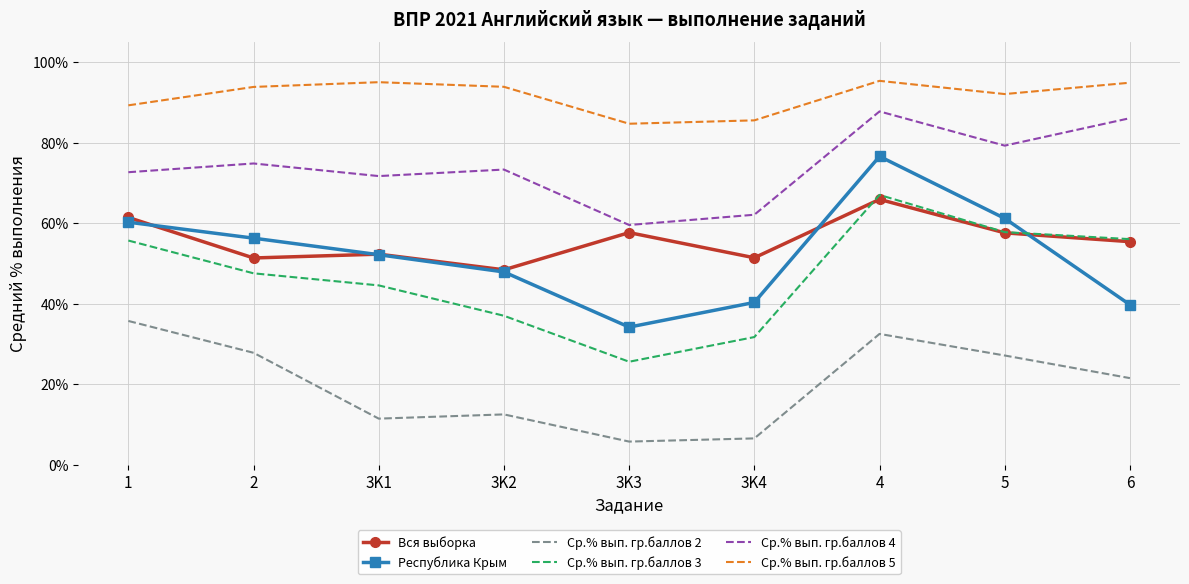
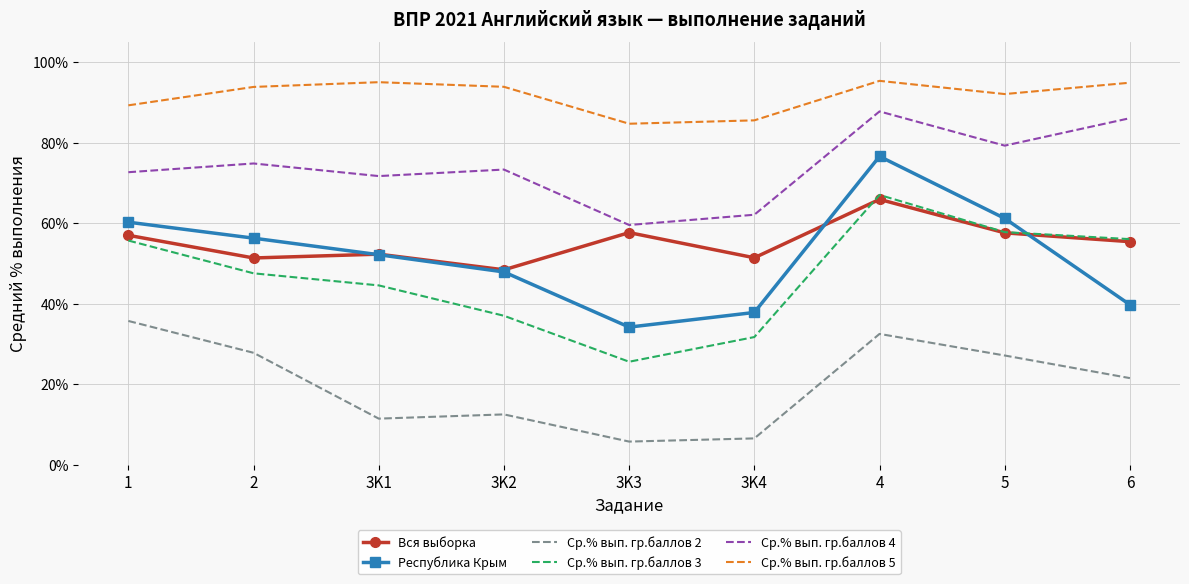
Вся выборка, 1: 61% -> 57%
Республика Крым, 3K4: 40% -> 38%
